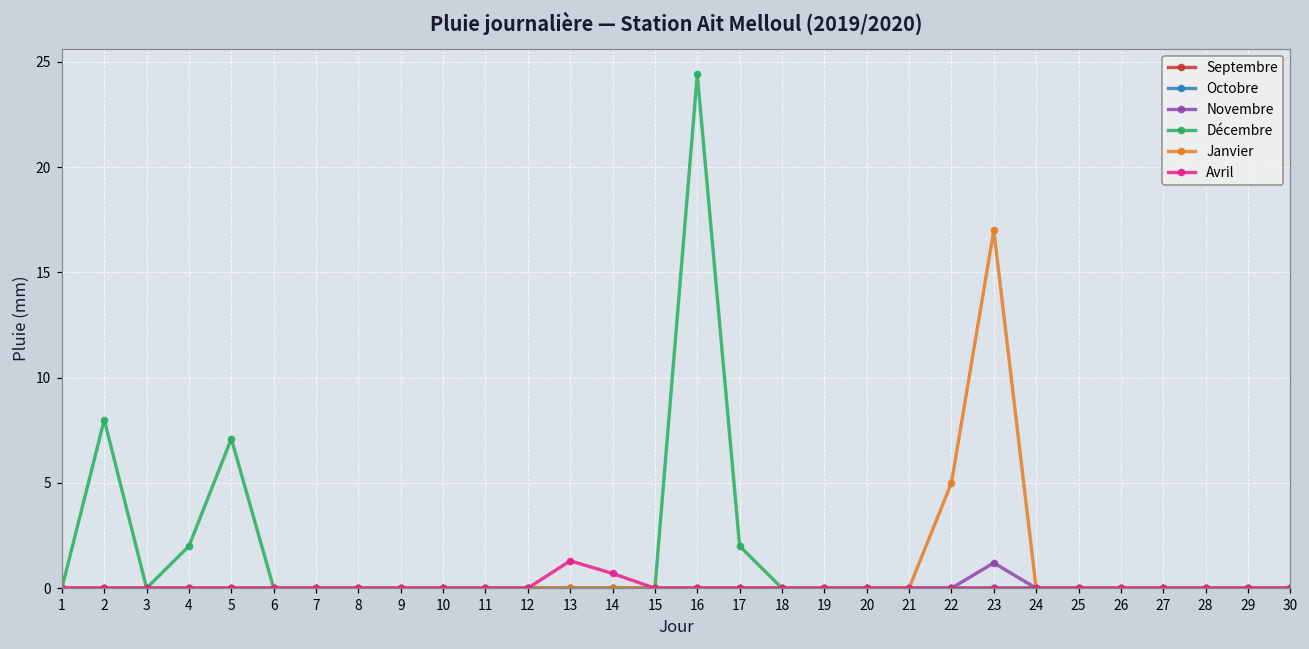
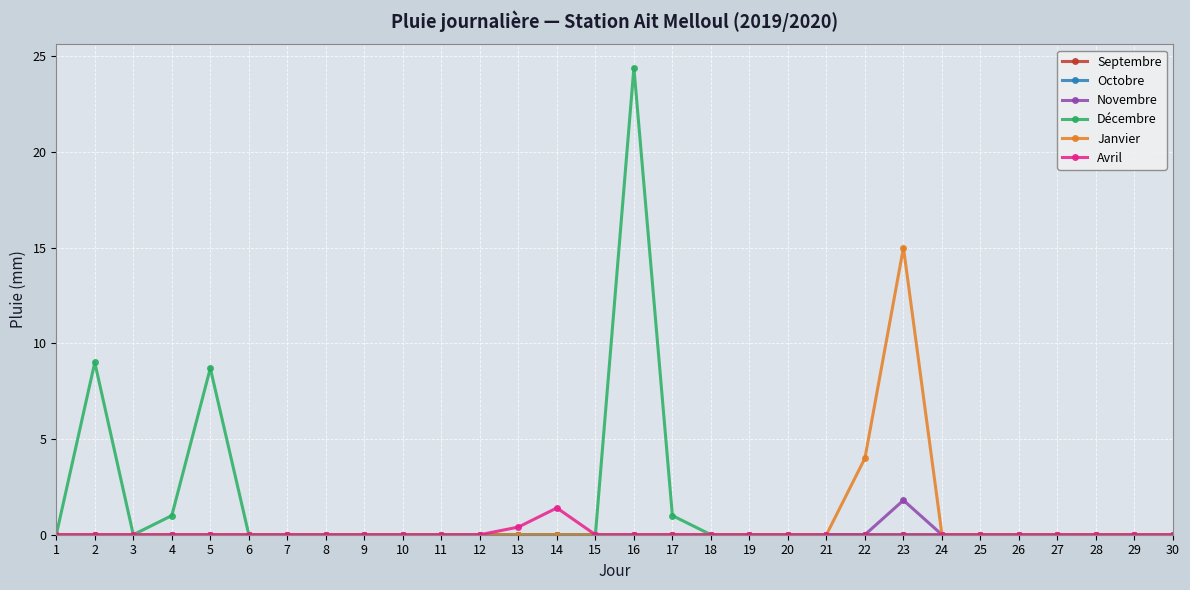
Décembre, 2: 8 -> 9
Décembre, 4: 2 -> 1
Décembre, 5: 7.1 -> 8.7
Avril, 13: 1.3 -> 0.4
Avril, 14: 0.7 -> 1.4
Décembre, 17: 2 -> 1
Janvier, 22: 5 -> 4
Novembre, 23: 1.2 -> 1.8
Janvier, 23: 17 -> 15
